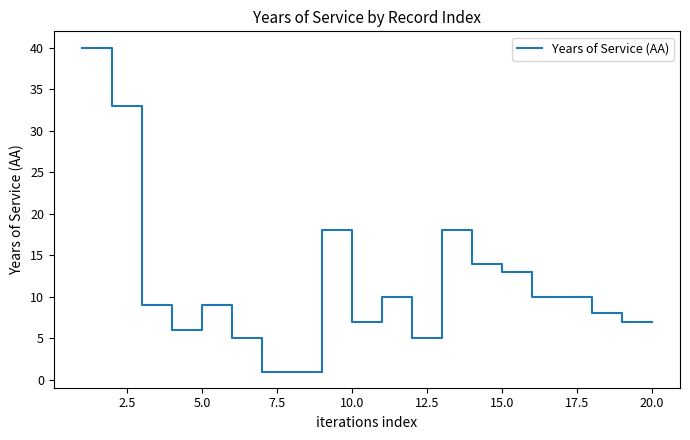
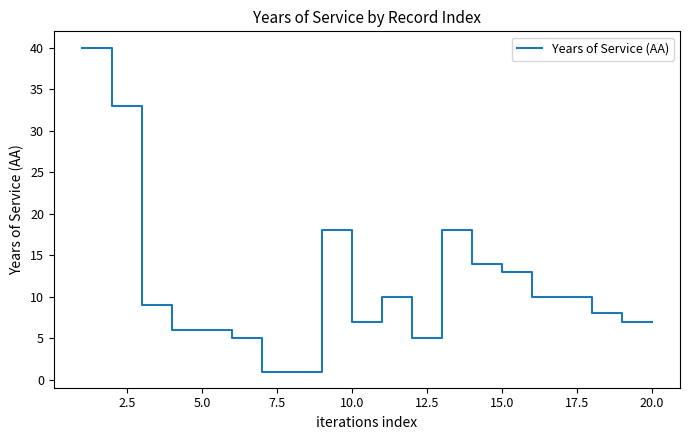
5.0: 9 -> 6
